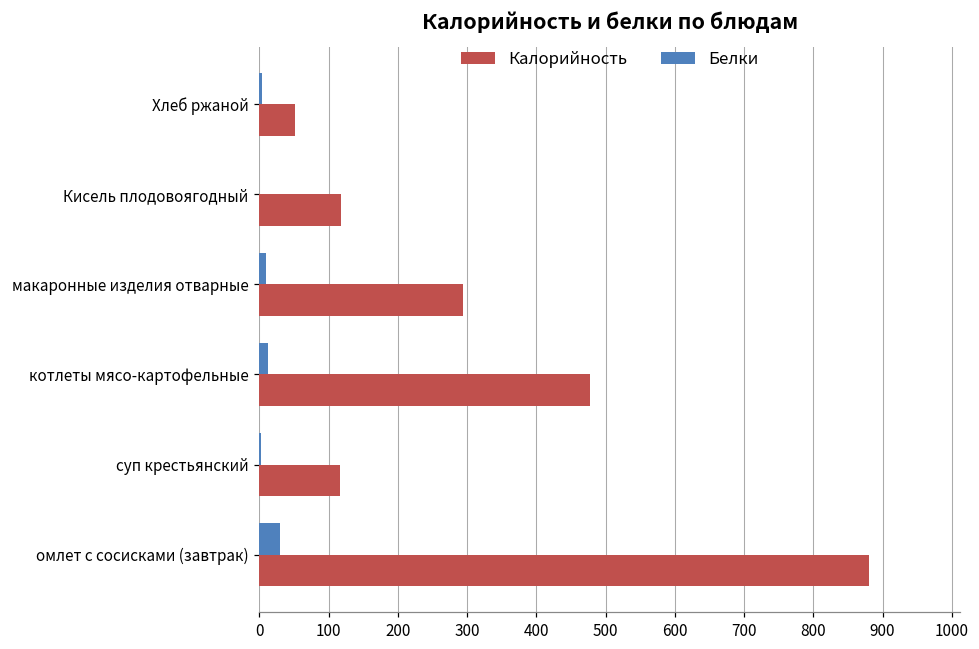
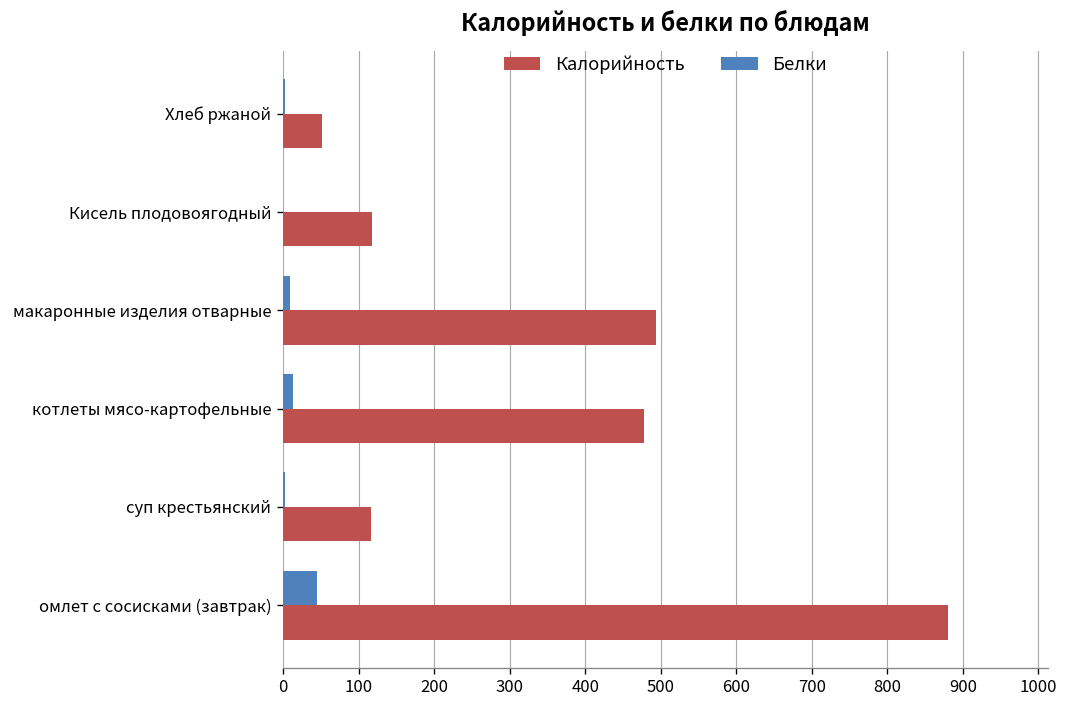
Калорийность, макаронные изделия отварные: 290 -> 490
Белки, омлет с сосисками (завтрак): 30 -> 50
